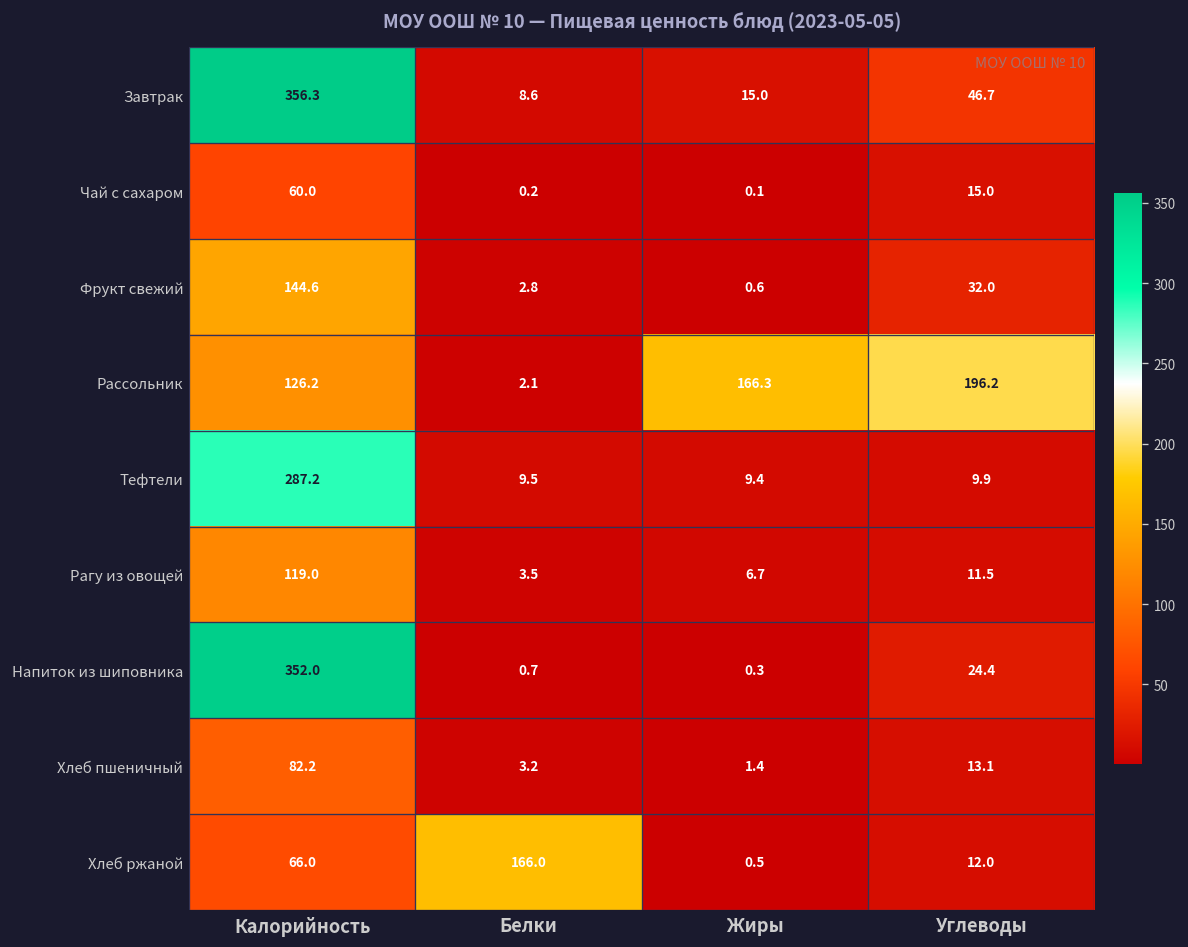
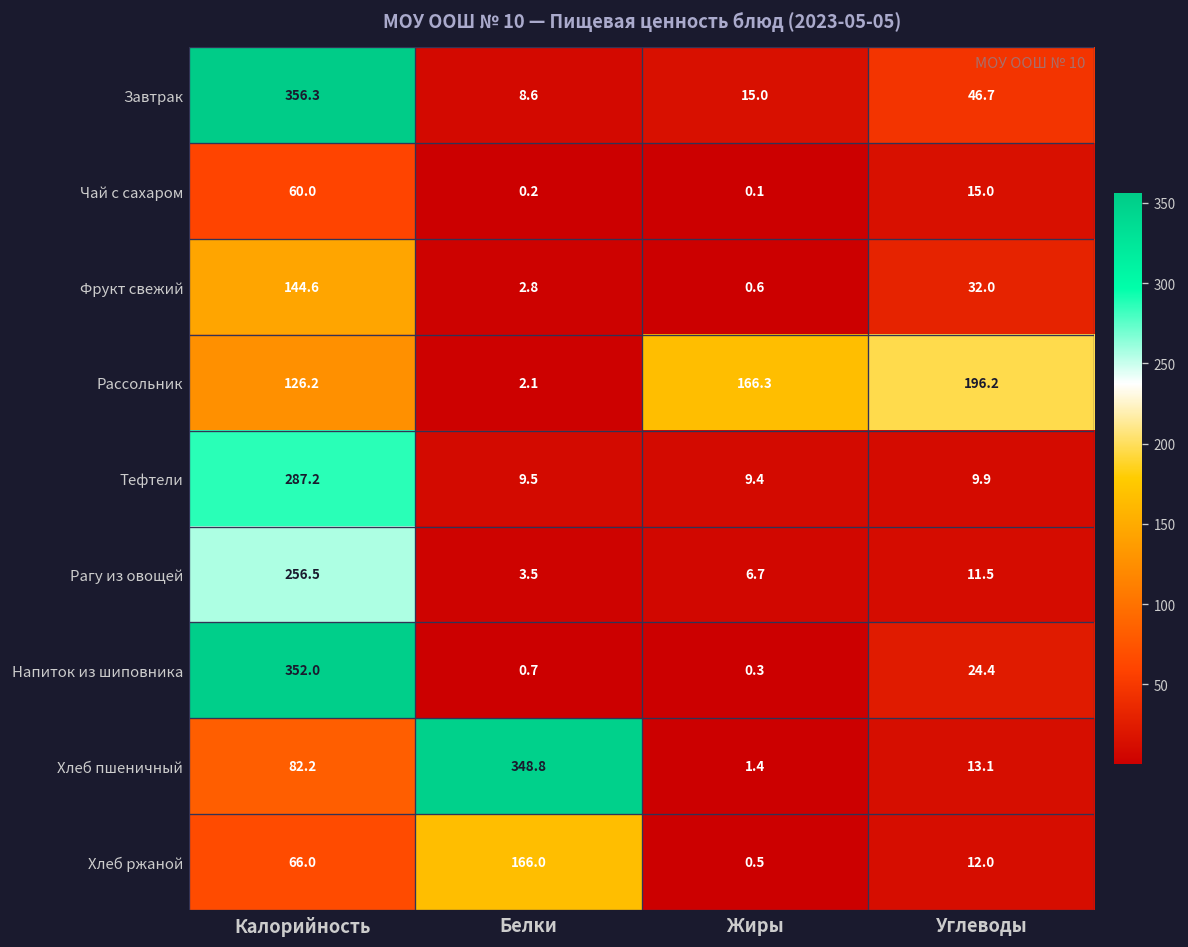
Рагу из овощей, Калорийность: 119.0 -> 256.5
Хлеб пшеничный, Белки: 3.2 -> 348.8
